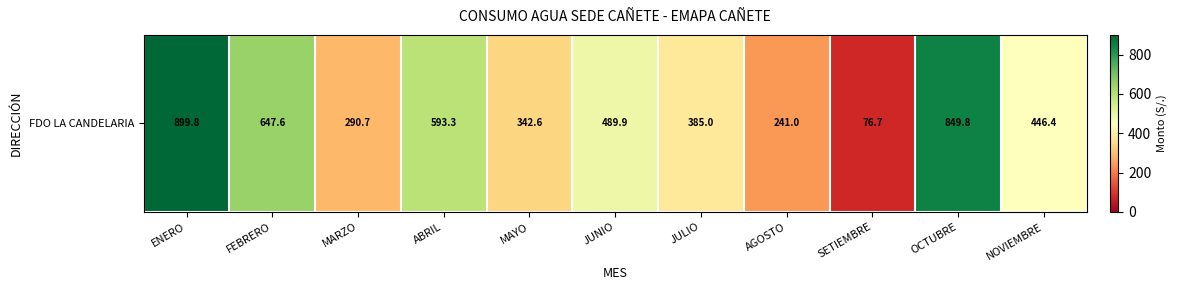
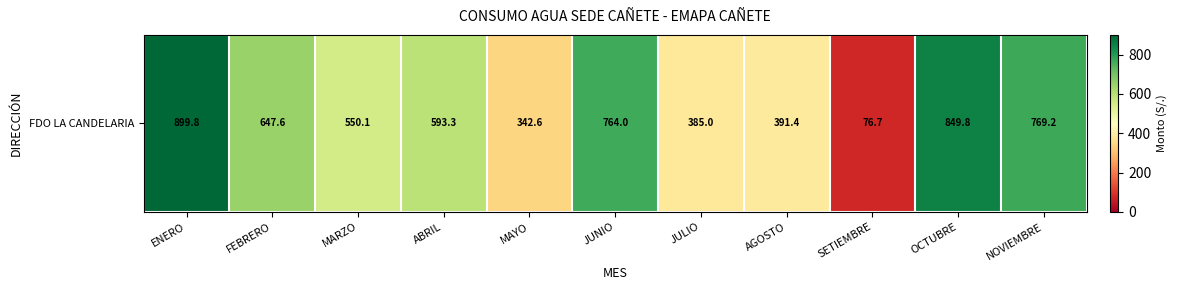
FDO LA CANDELARIA, MARZO: 290.7 -> 550.1
FDO LA CANDELARIA, JUNIO: 489.9 -> 764.0
FDO LA CANDELARIA, AGOSTO: 241.0 -> 391.4
FDO LA CANDELARIA, NOVIEMBRE: 446.4 -> 769.2
